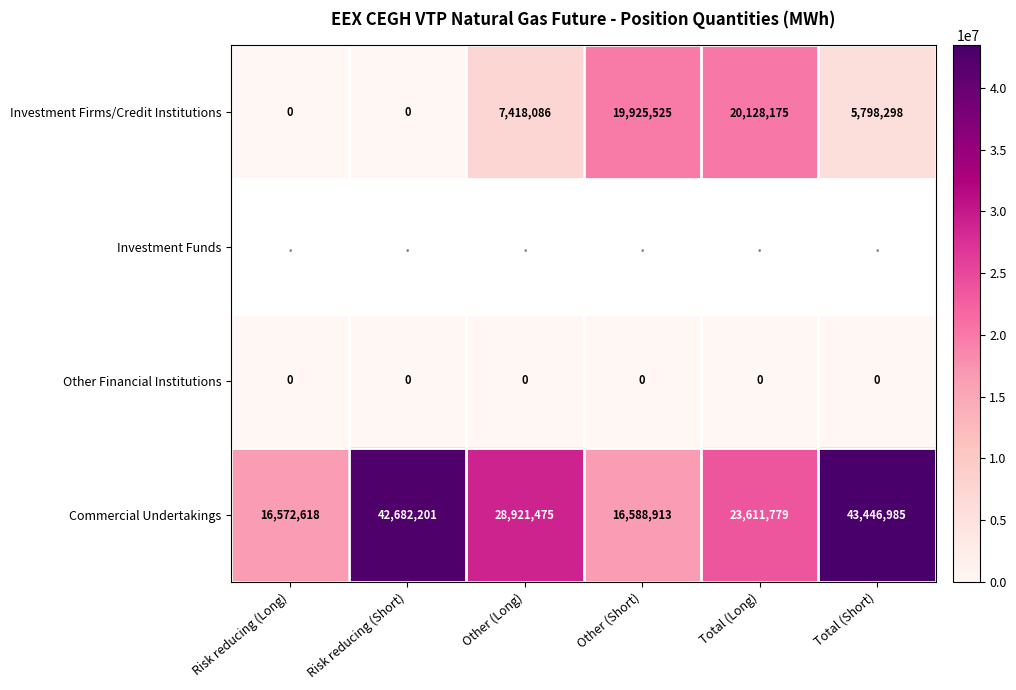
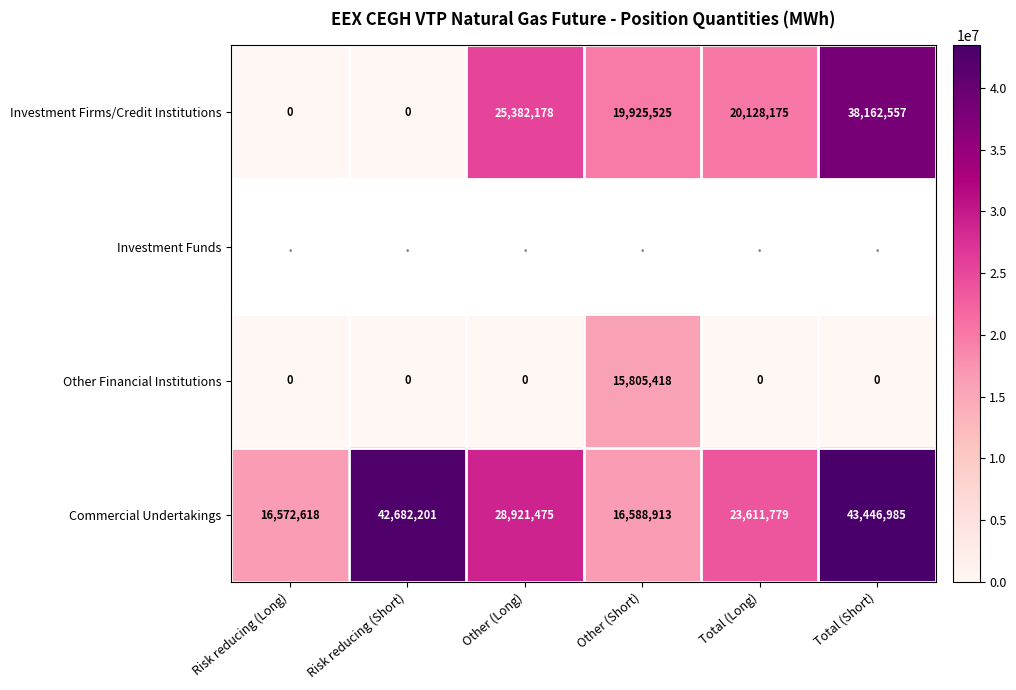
Investment Firms/Credit Institutions, Other (Long): 7,418,086 -> 25,382,178
Investment Firms/Credit Institutions, Total (Short): 5,798,298 -> 38,162,557
Other Financial Institutions, Other (Short): 0 -> 15,805,418
